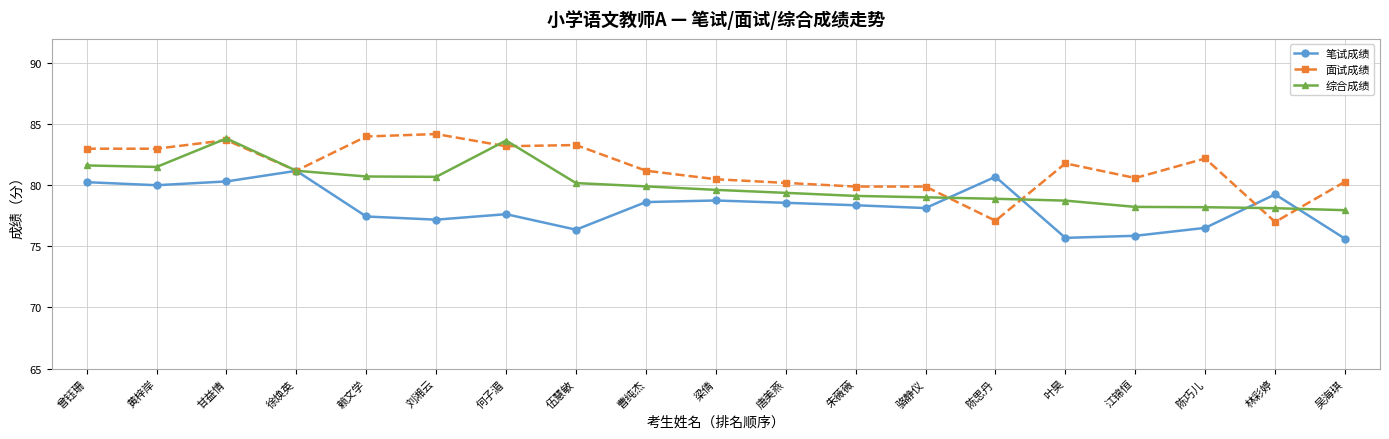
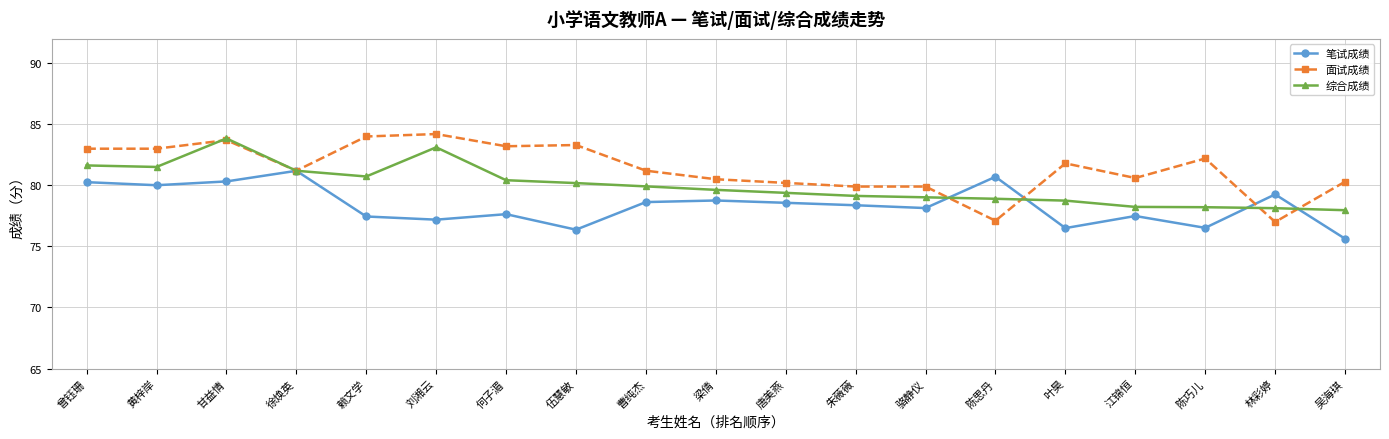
综合成绩, 刘湘云: 80.7 -> 83.1
综合成绩, 何子湄: 83.7 -> 80.4
笔试成绩, 叶昊: 75.7 -> 76.5
笔试成绩, 江锦恒: 75.9 -> 77.5
